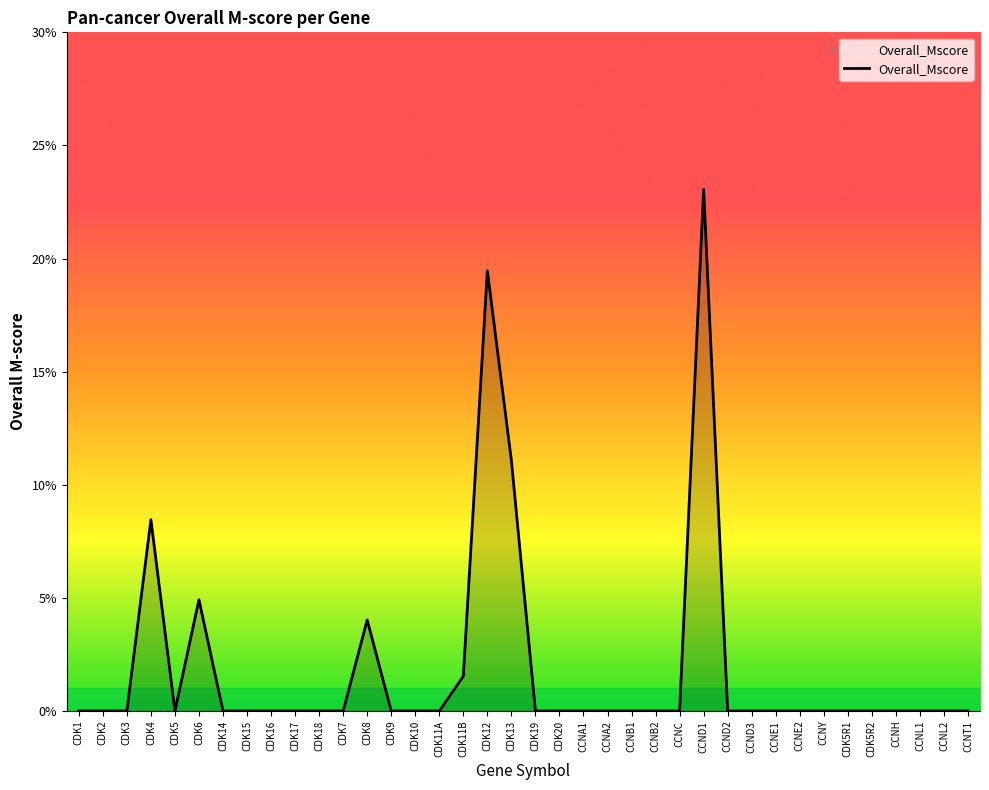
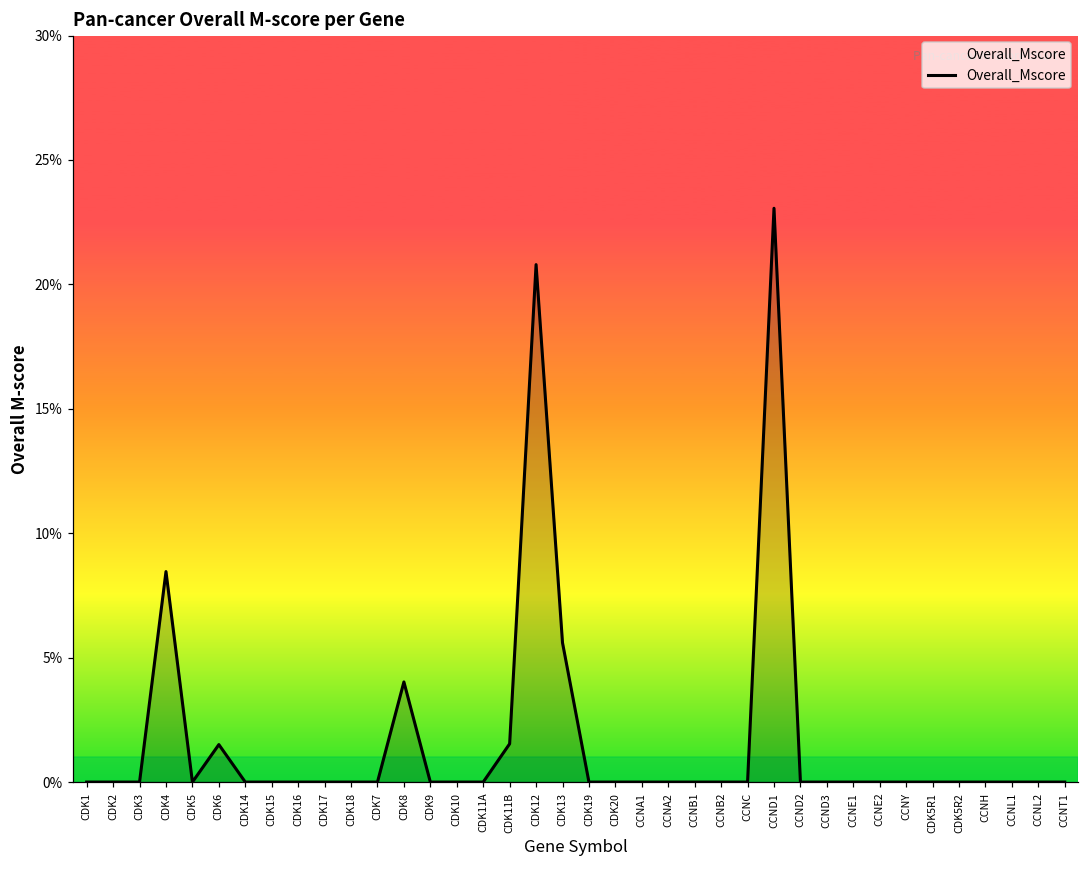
CDK6: 4.9% -> 1.5%
CDK12: 19.5% -> 20.8%
CDK13: 11.1% -> 5.6%
